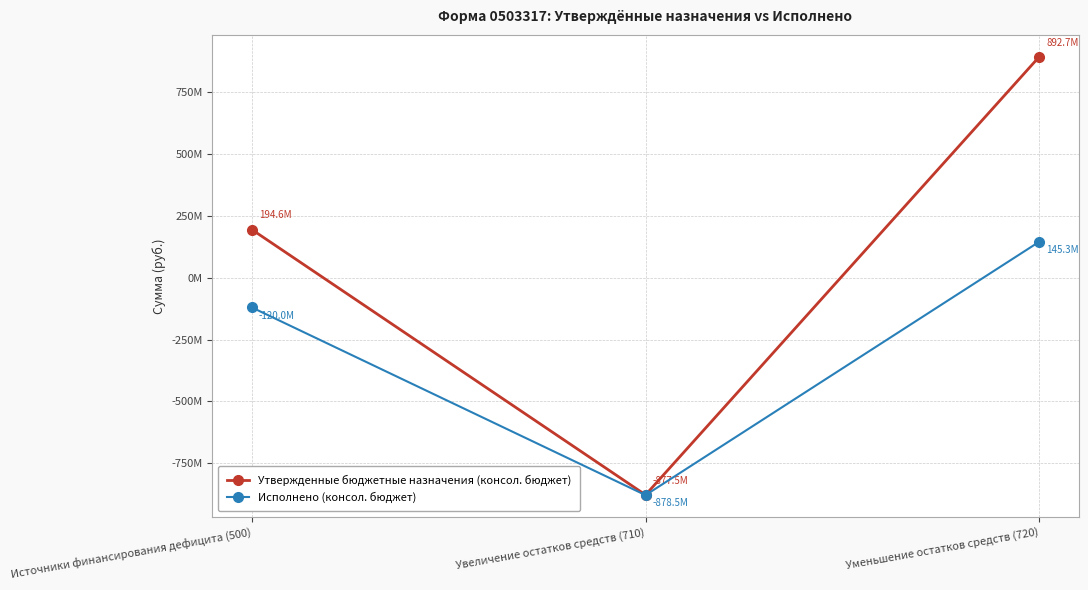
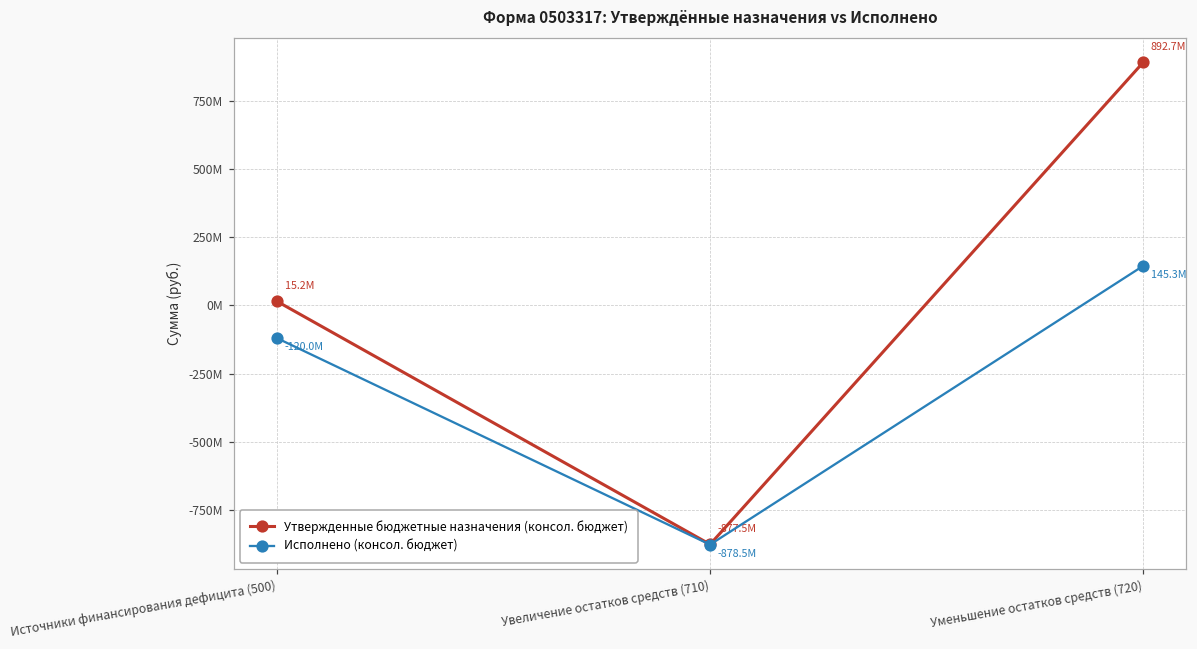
Утвержденные бюджетные назначения (консол. бюджет), Источники финансирования дефицита (500): 194.6M -> 15.2M
